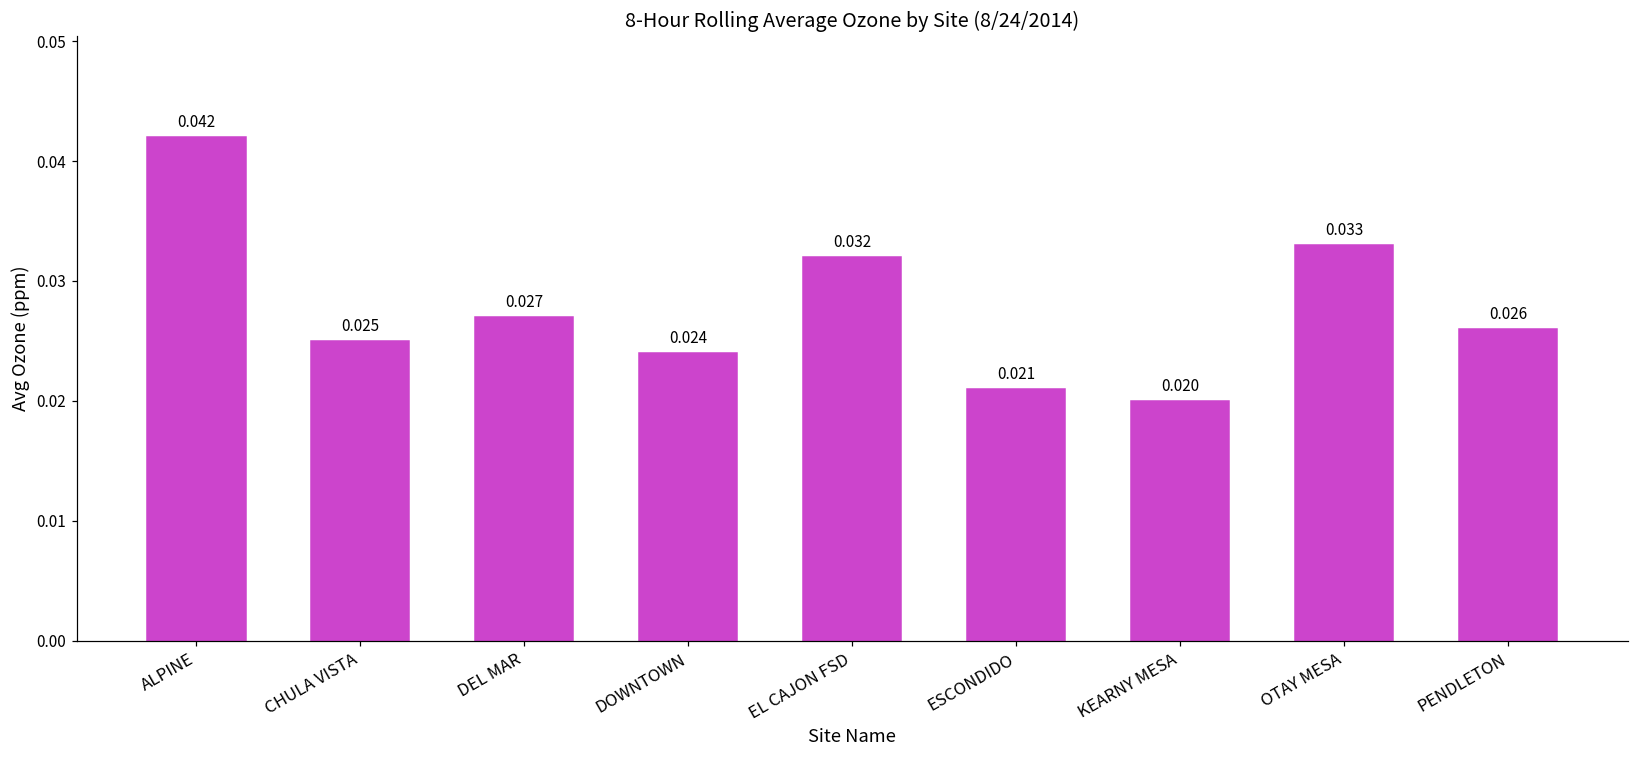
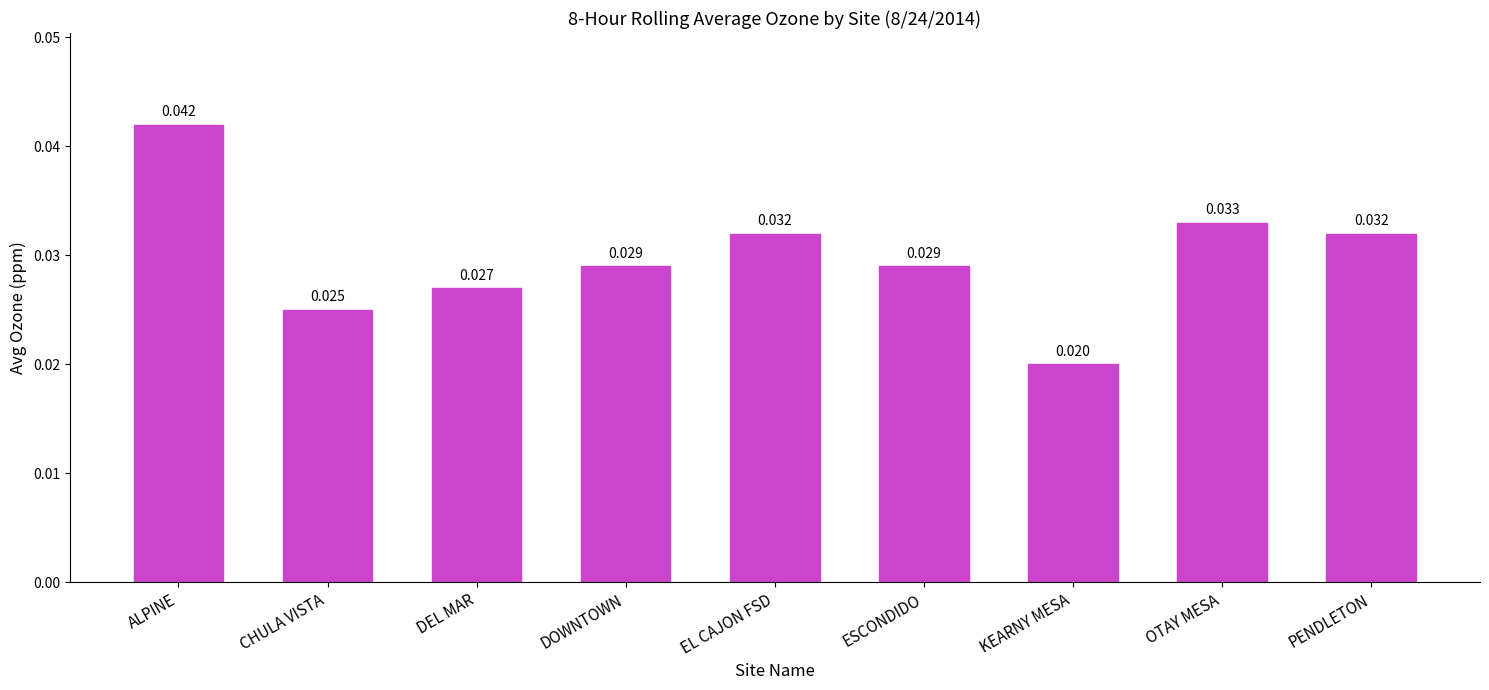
DOWNTOWN: 0.024 -> 0.029
ESCONDIDO: 0.021 -> 0.029
PENDLETON: 0.026 -> 0.032
